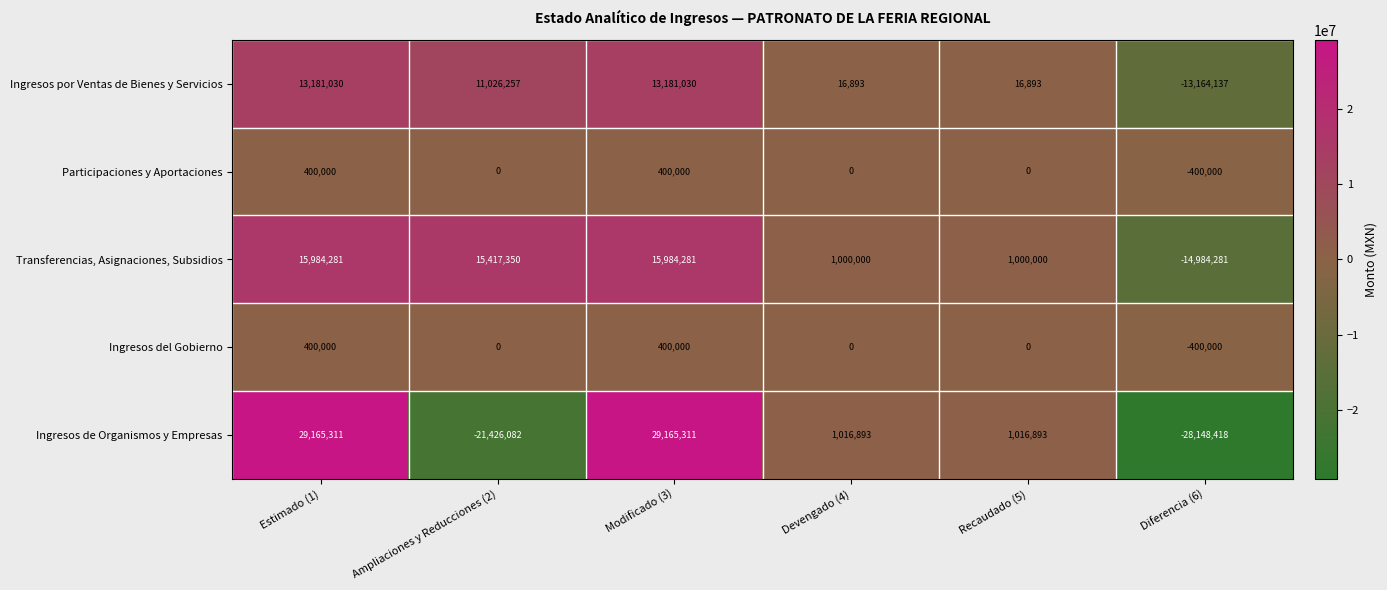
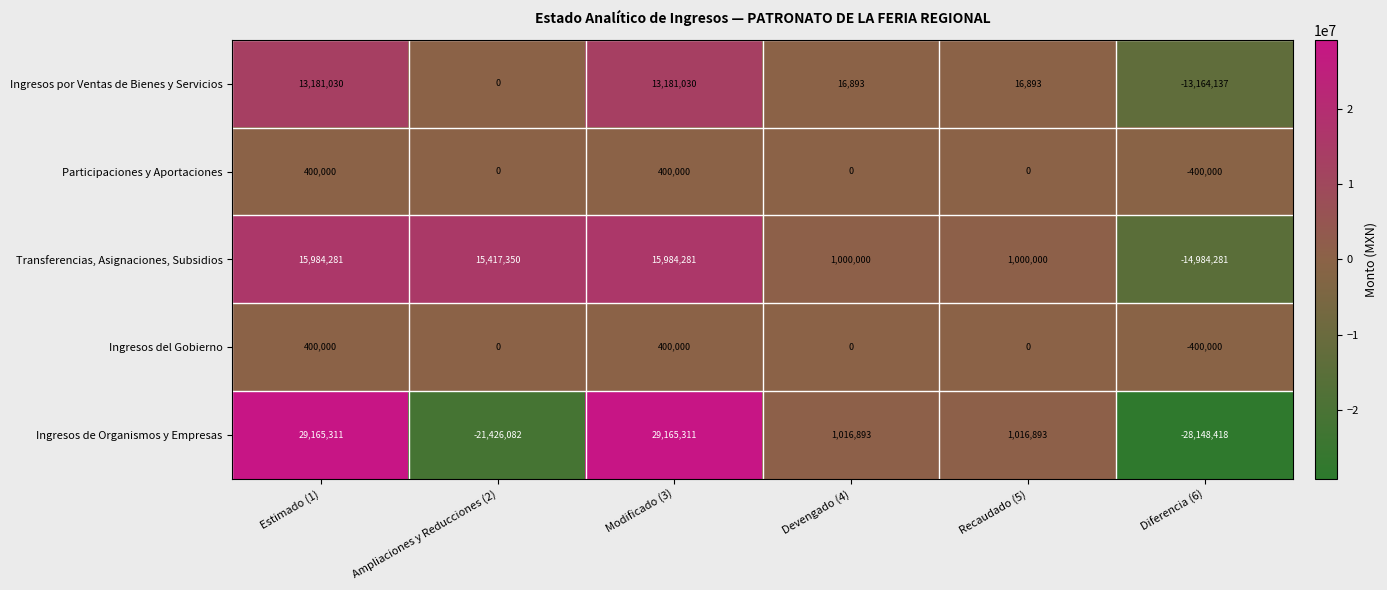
Ingresos por Ventas de Bienes y Servicios, Ampliaciones y Reducciones (2): 11,026,257 -> 0
